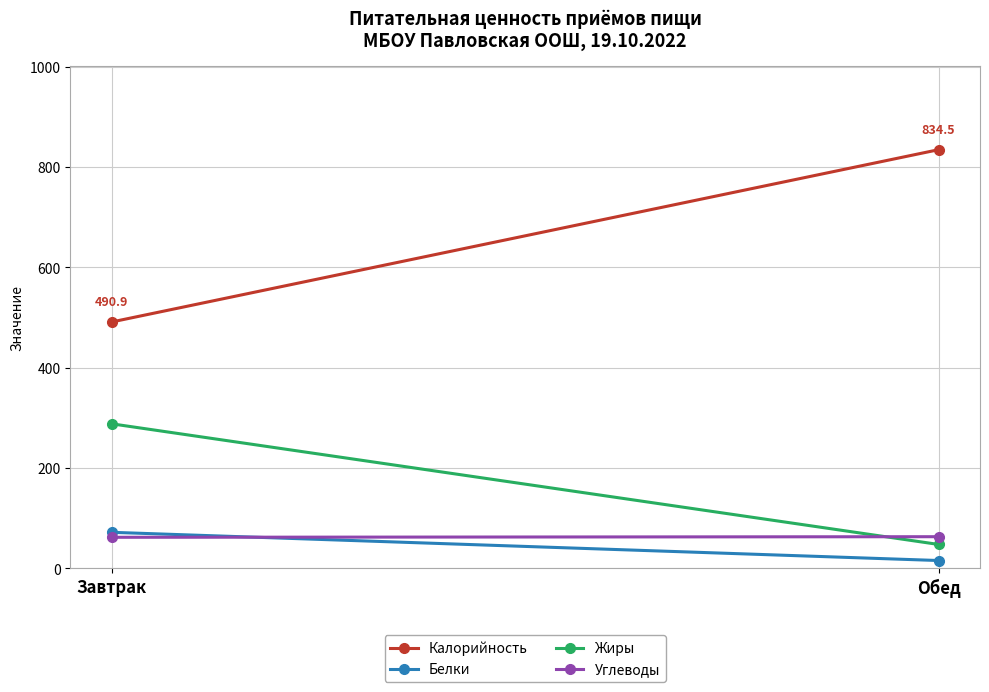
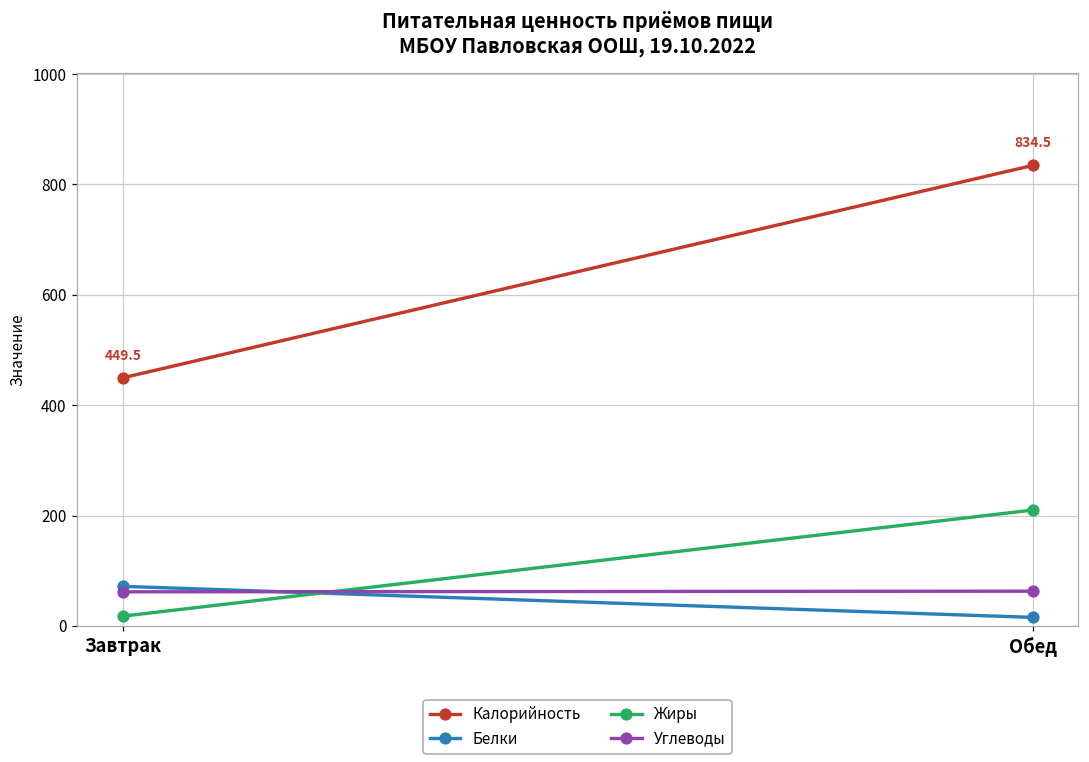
Калорийность, Завтрак: 490.9 -> 449.5
Жиры, Завтрак: 290 -> 20
Жиры, Обед: 50 -> 210
